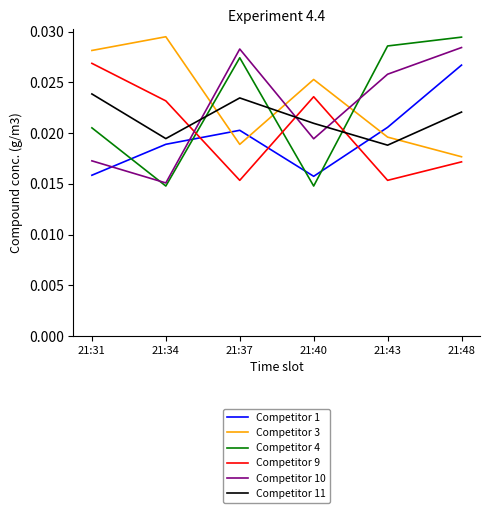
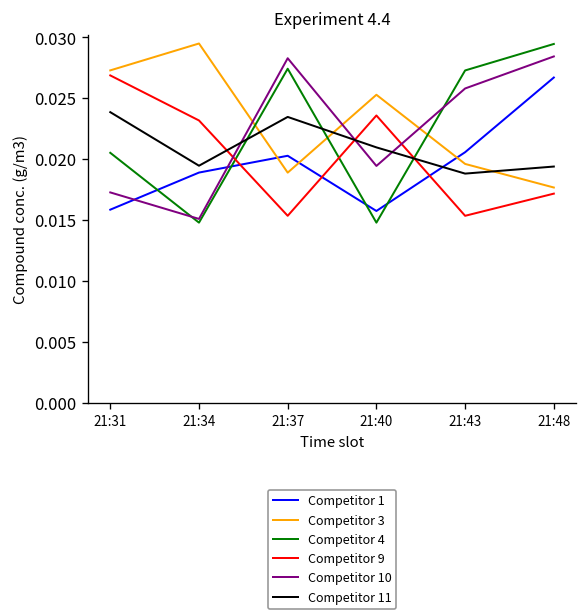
Competitor 3, 21:31: 0.0282 -> 0.0273
Competitor 4, 21:43: 0.0286 -> 0.0273
Competitor 11, 21:48: 0.0221 -> 0.0194
